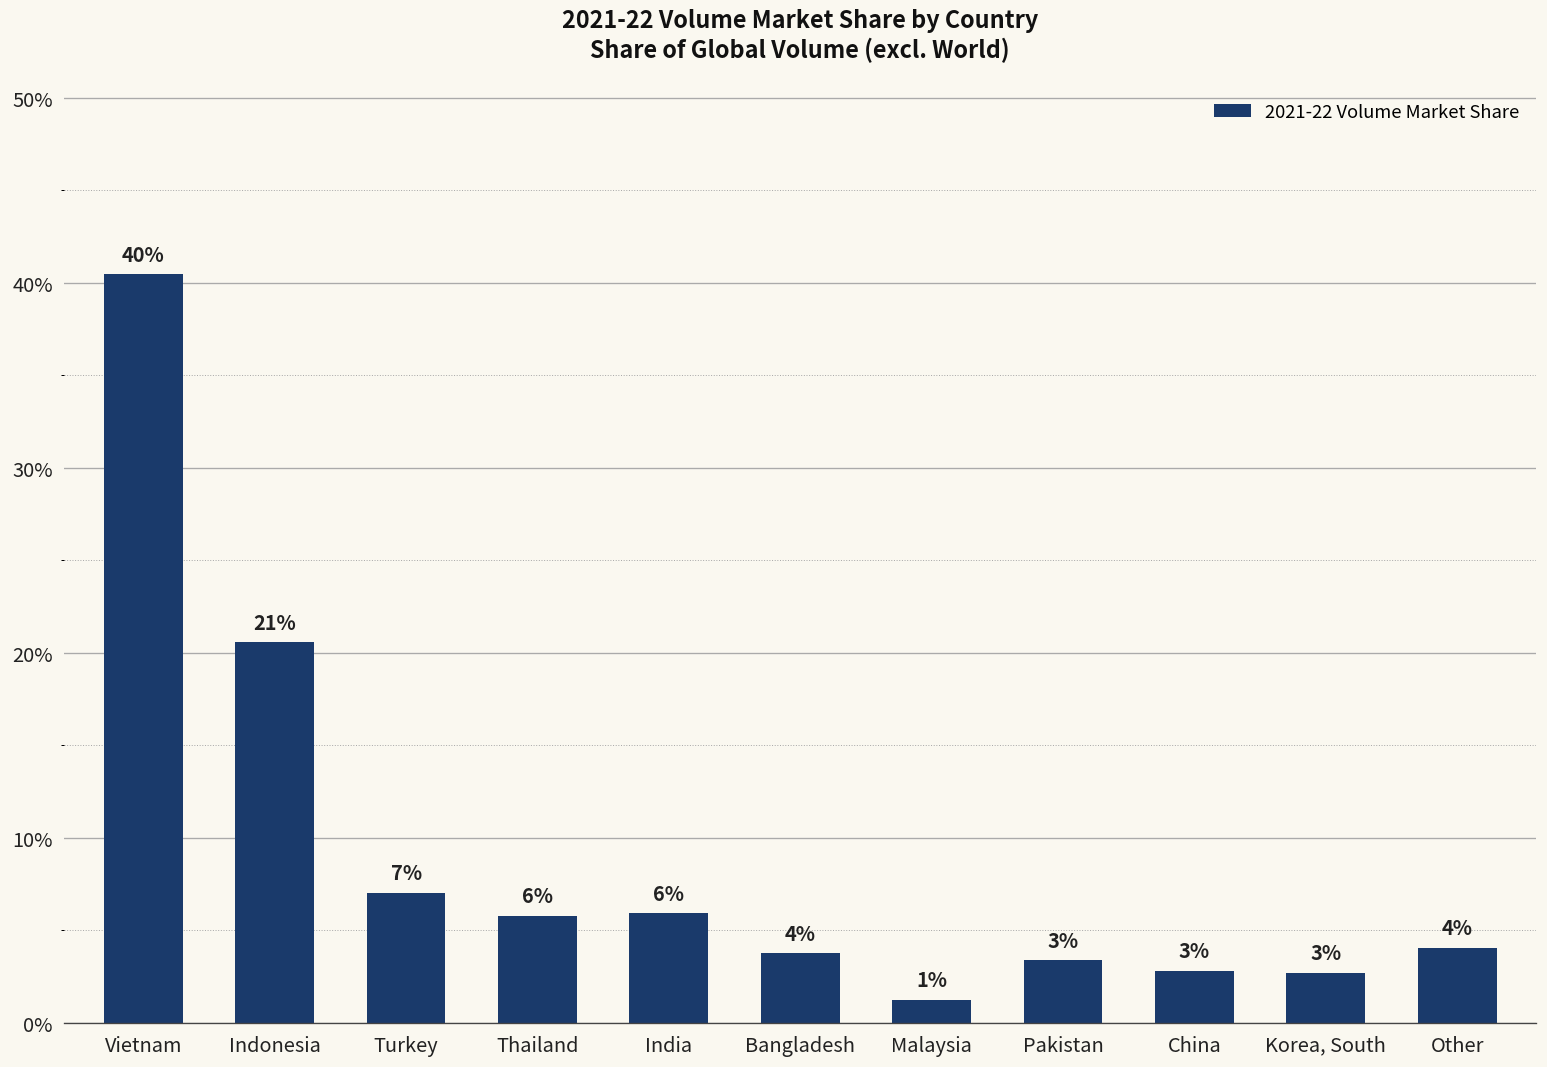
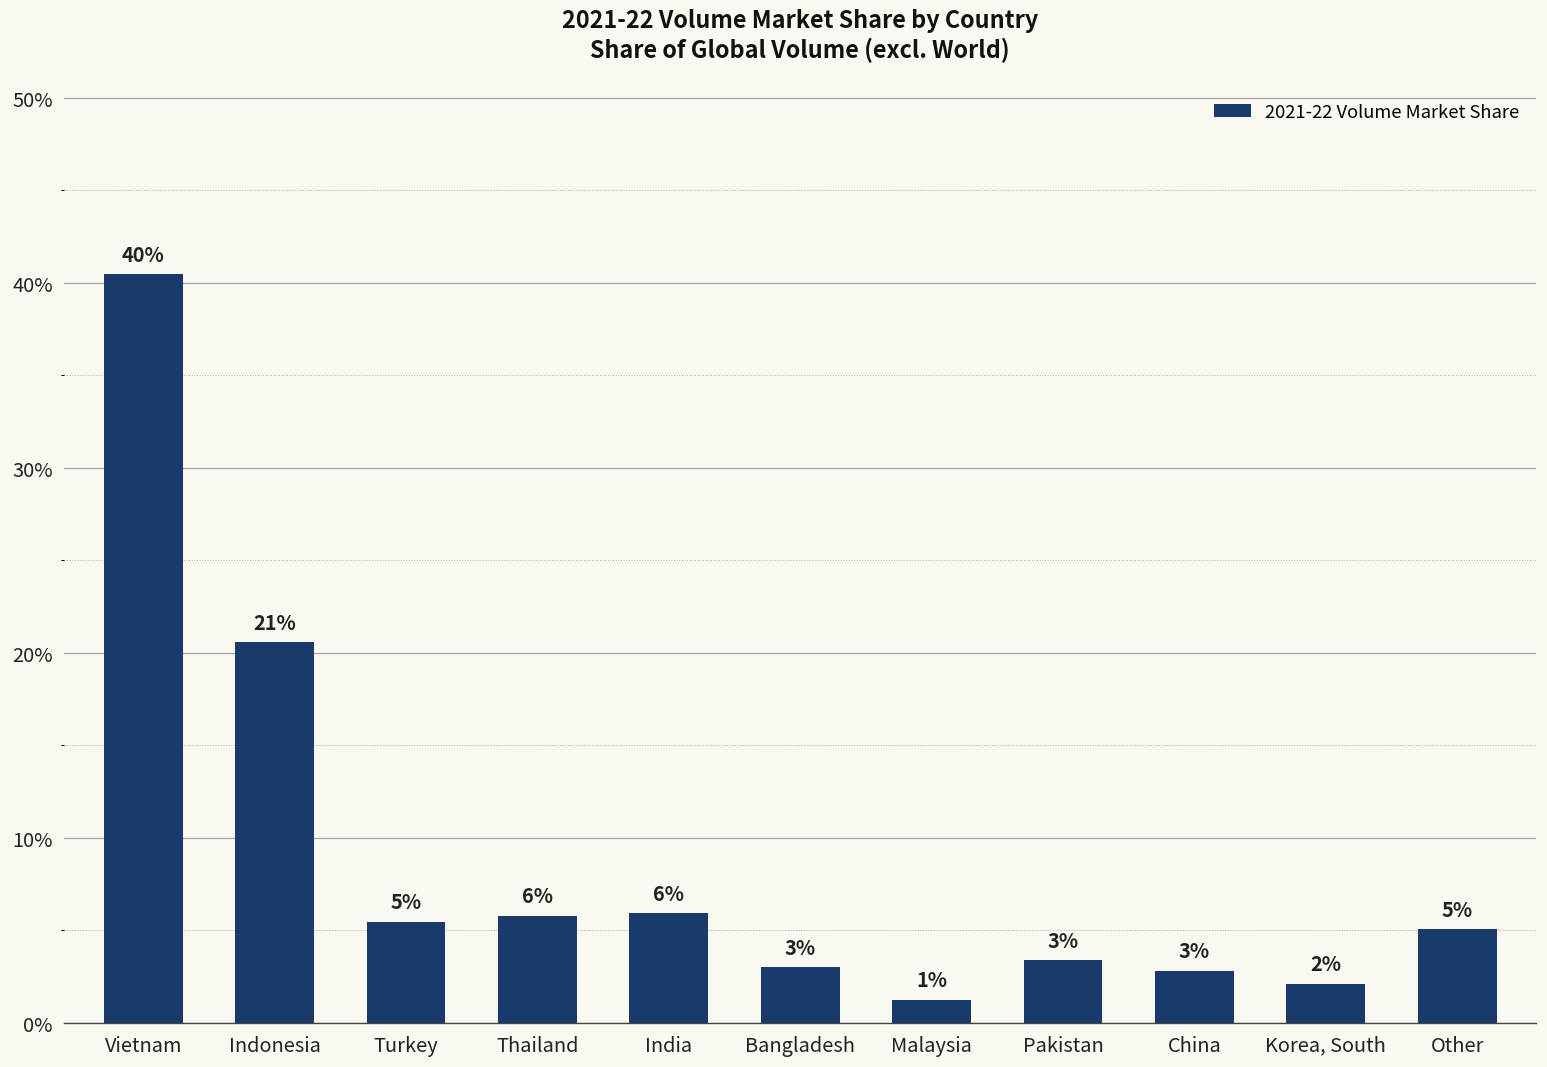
Turkey: 7% -> 5%
Bangladesh: 4% -> 3%
Korea, South: 3% -> 2%
Other: 4% -> 5%
